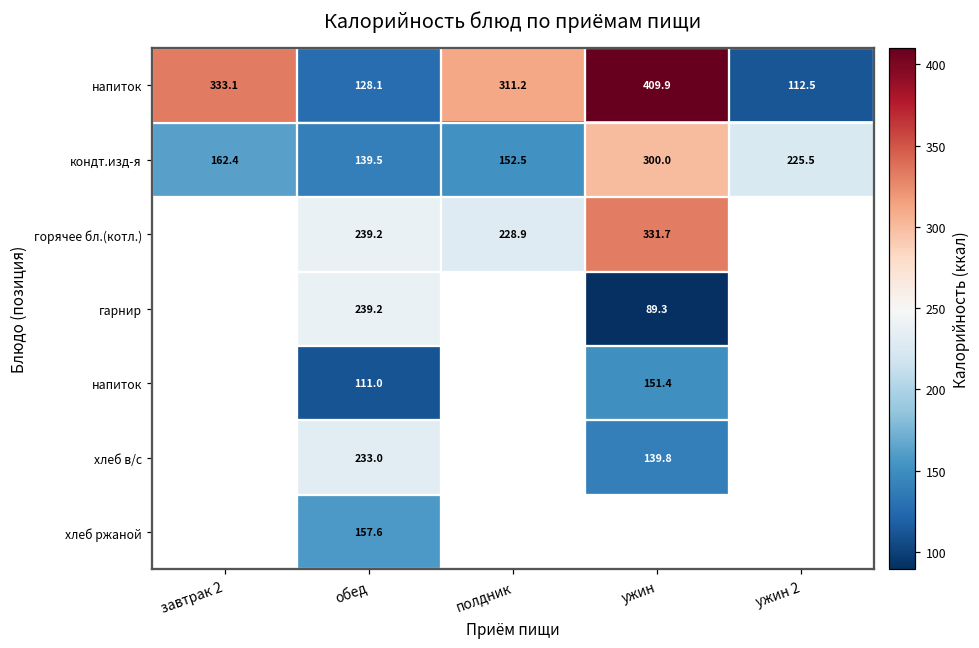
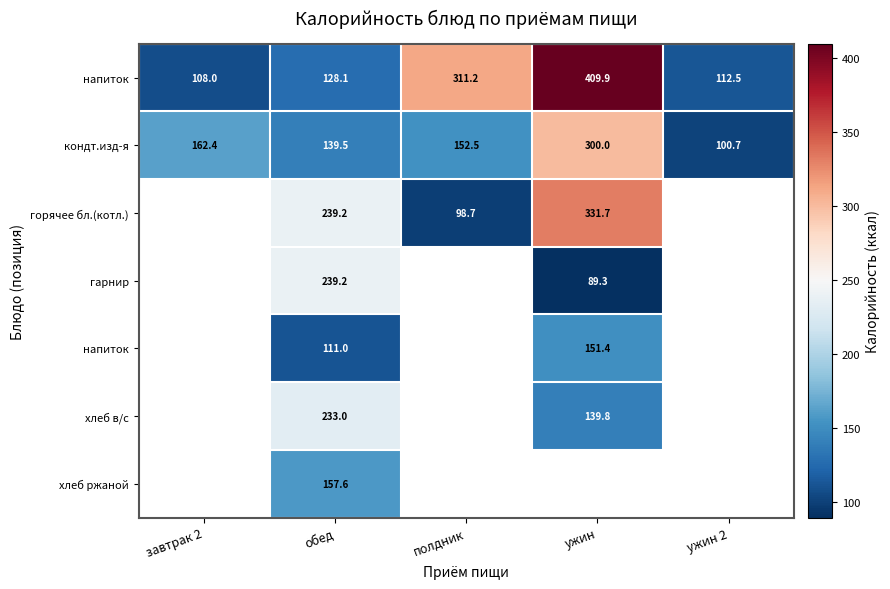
напиток, завтрак 2: 333.1 -> 108.0
кондт.изд-я, ужин 2: 225.5 -> 100.7
горячее бл.(котл.), полдник: 228.9 -> 98.7
